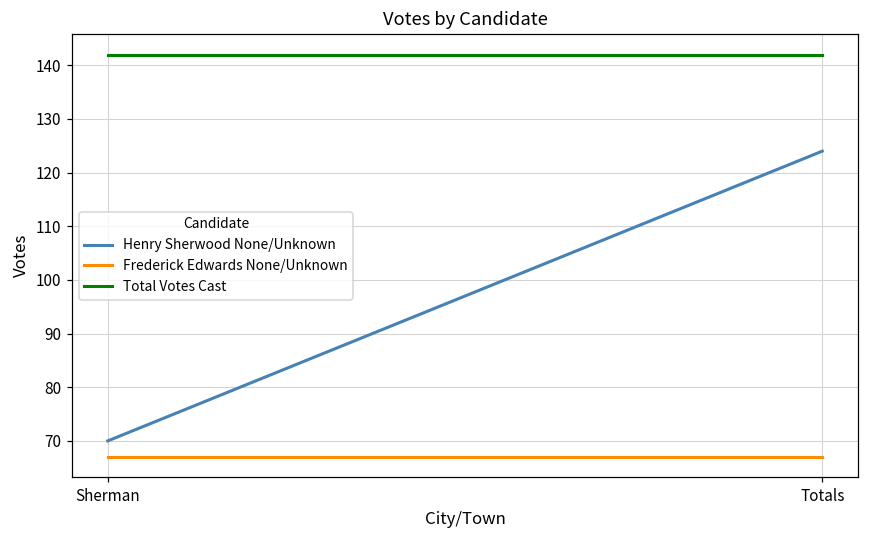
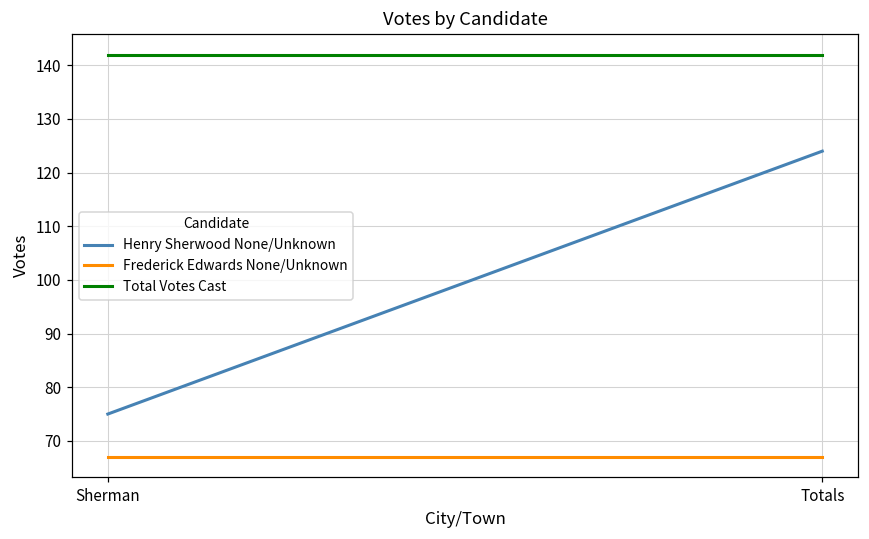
Henry Sherwood None/Unknown, Sherman: 70 -> 75
